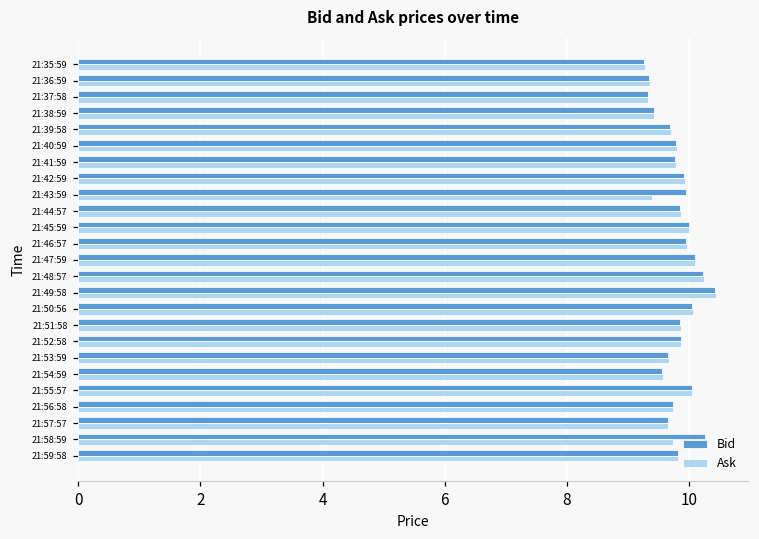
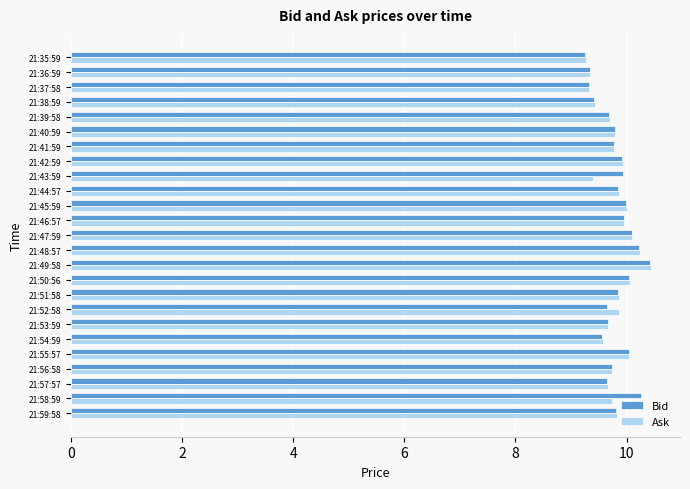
Bid, 21:52:58: 9.9 -> 9.6
